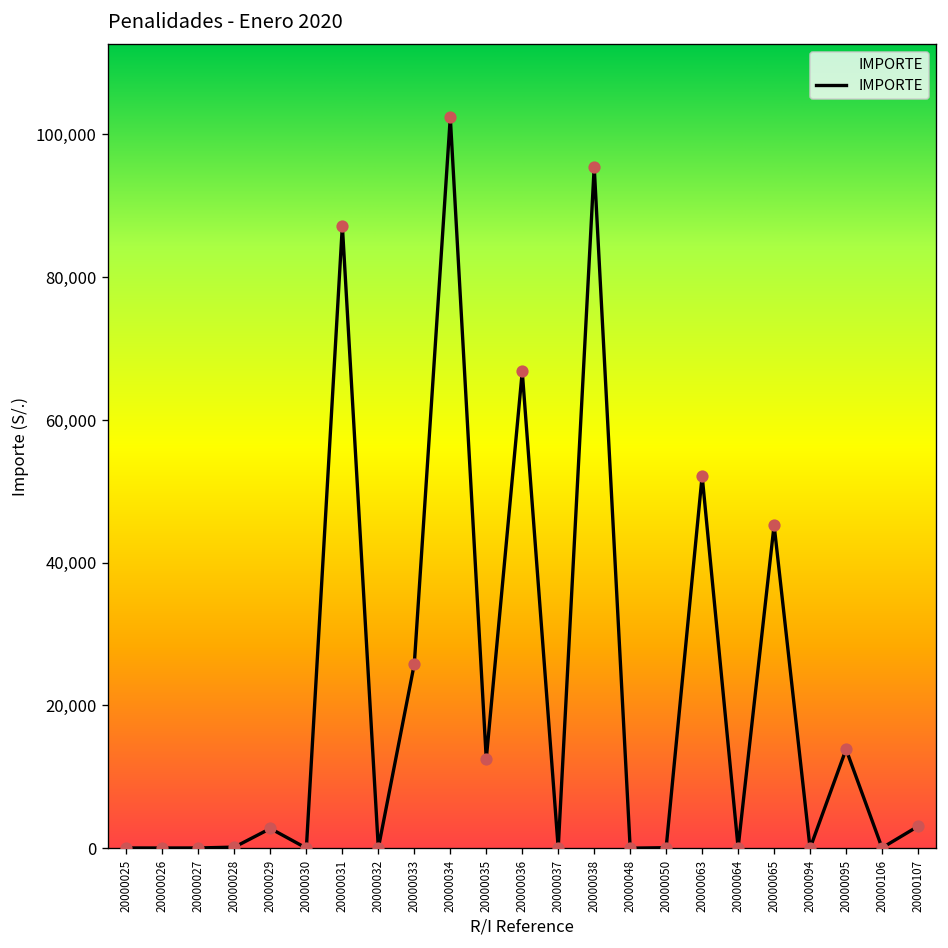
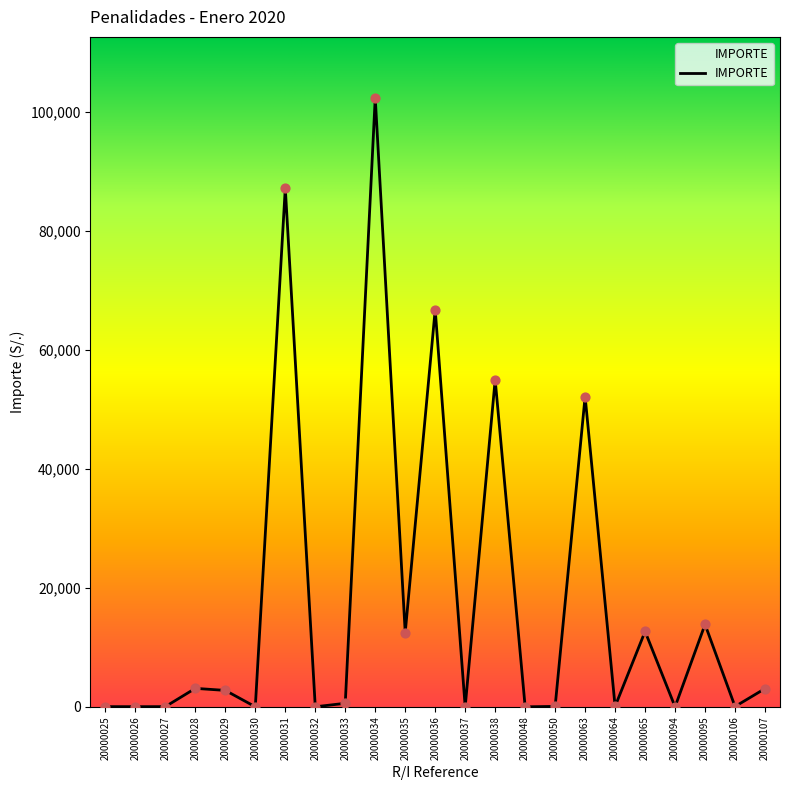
20000028: 0 -> 3,000
20000033: 26,000 -> 1,000
20000038: 95,000 -> 55,000
20000065: 45,000 -> 13,000
